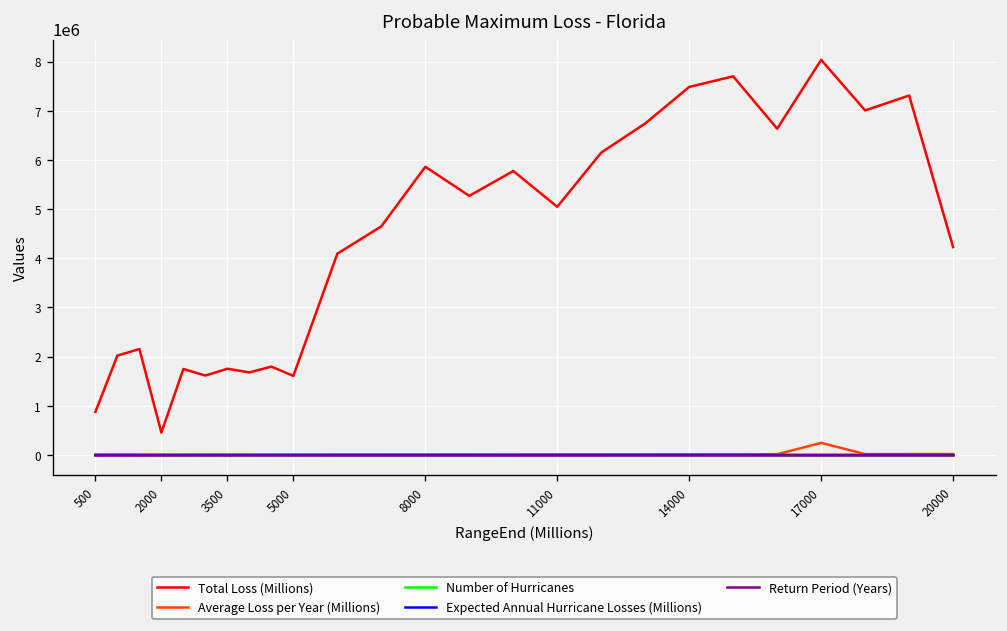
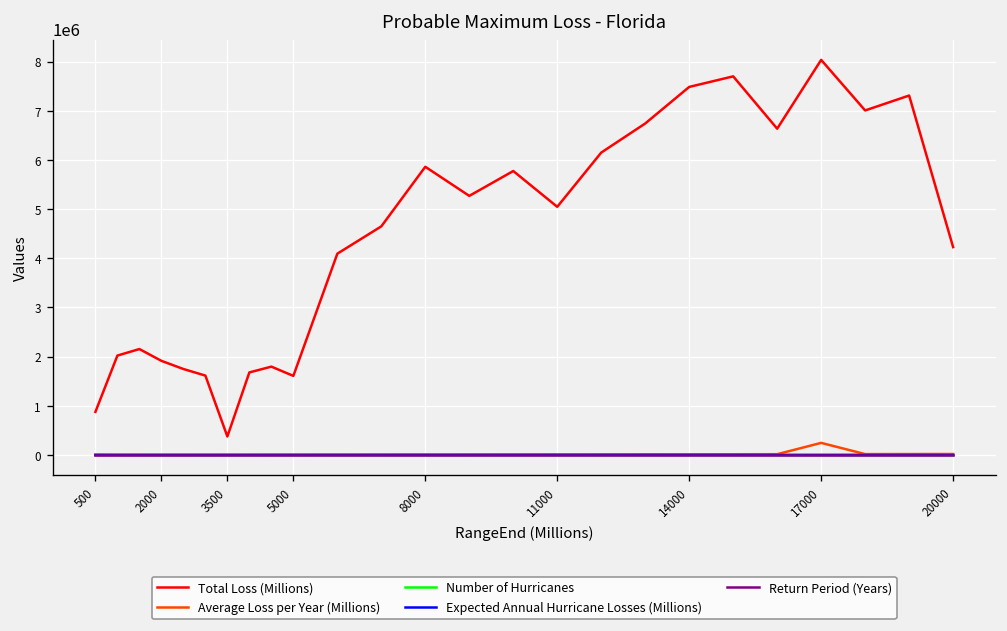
Total Loss (Millions), 2000: 500000 -> 1900000
Total Loss (Millions), 3500: 1800000 -> 400000
